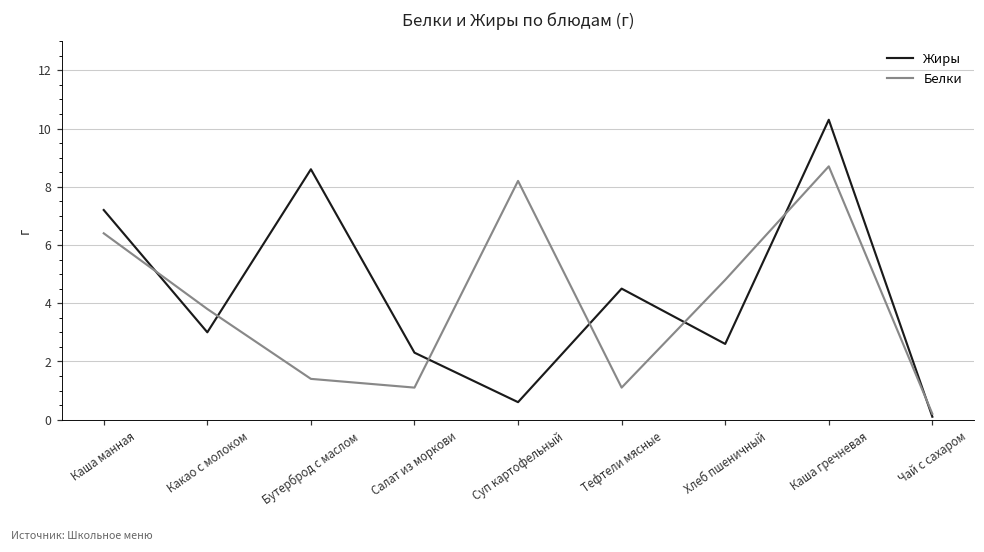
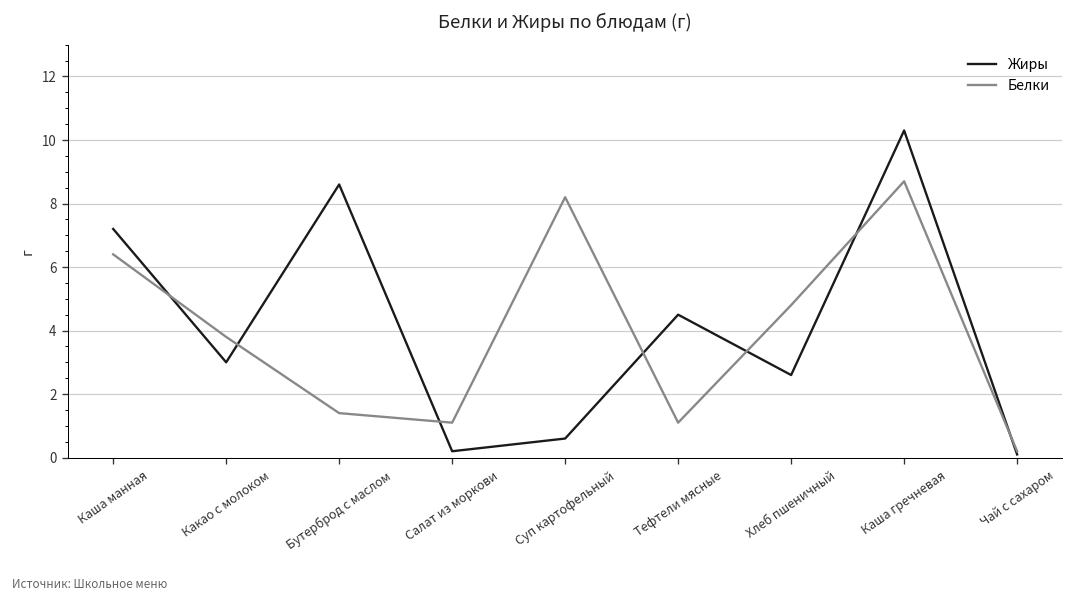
Жиры, Салат из моркови: 2.3 -> 0.2
